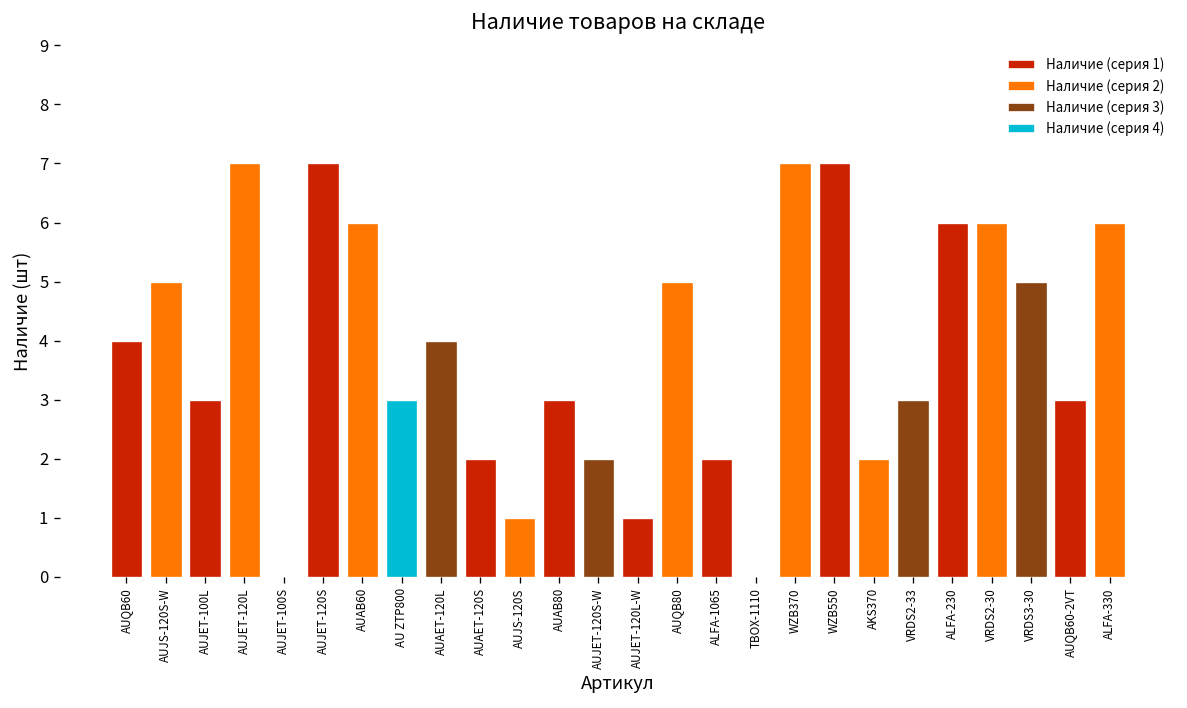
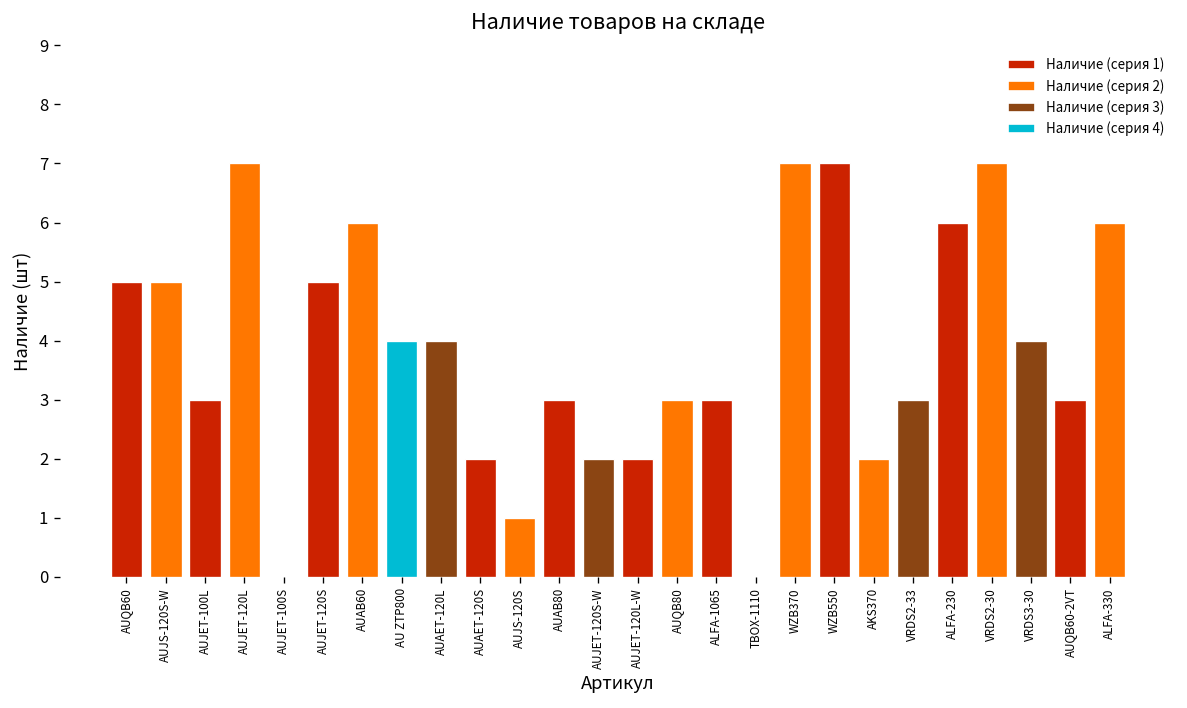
AUQB60: 4 -> 5
AUJET-120S: 7 -> 5
AU ZTP800: 3 -> 4
AUJET-120L-W: 1 -> 2
AUQB80: 5 -> 3
ALFA-1065: 2 -> 3
VRDS2-30: 6 -> 7
VRDS3-30: 5 -> 4
